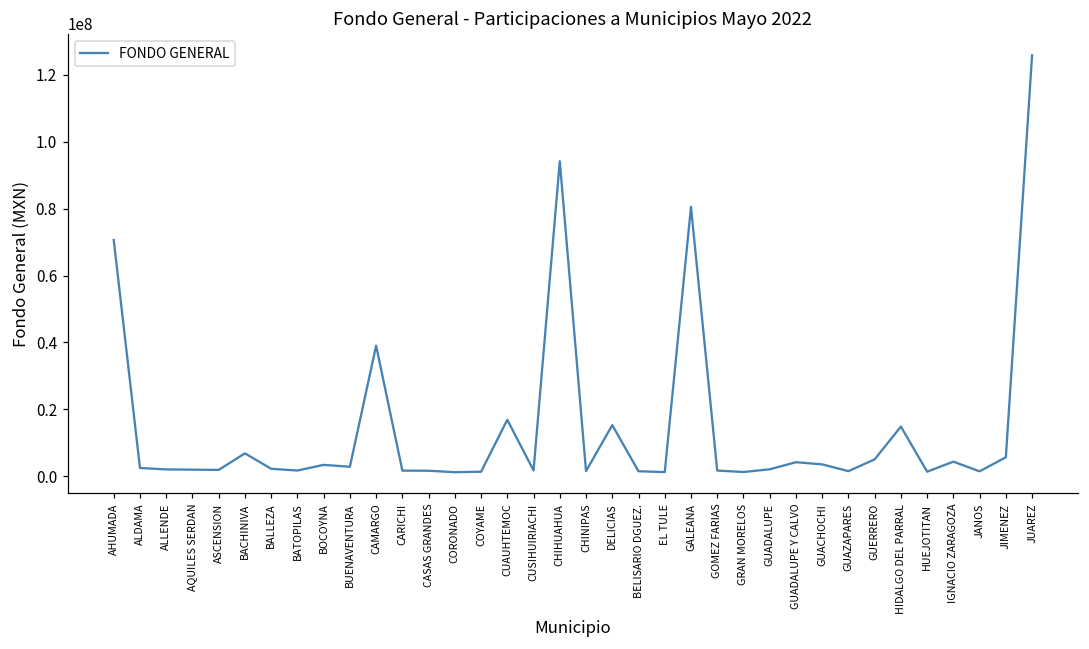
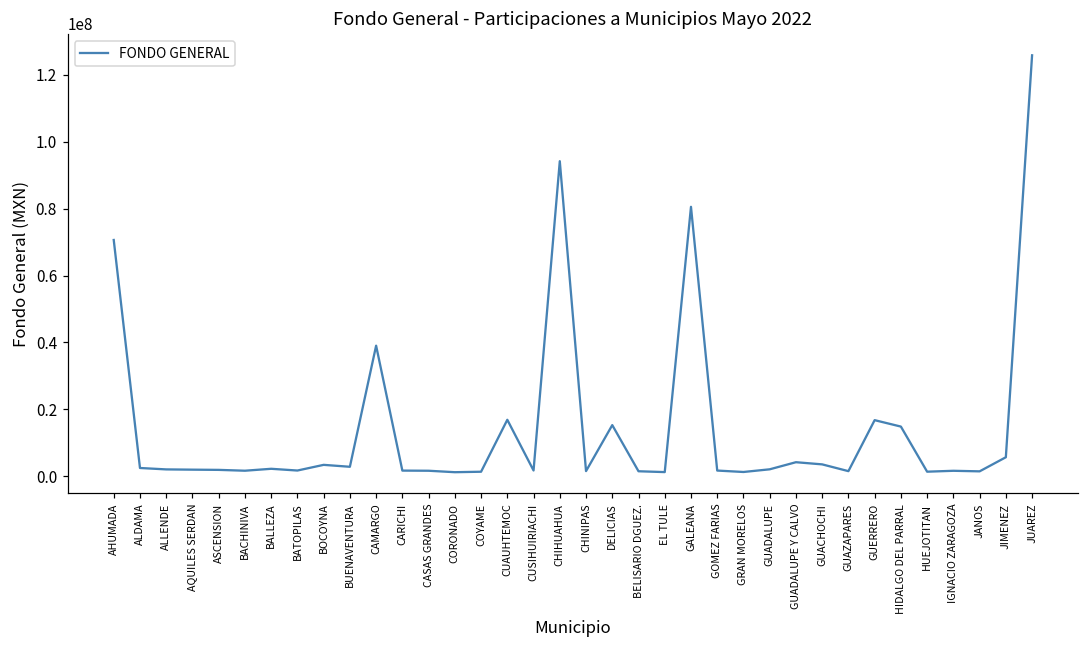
BACHINIVA: 7000000 -> 2000000
GUERRERO: 5000000 -> 17000000
IGNACIO ZARAGOZA: 4000000 -> 2000000
